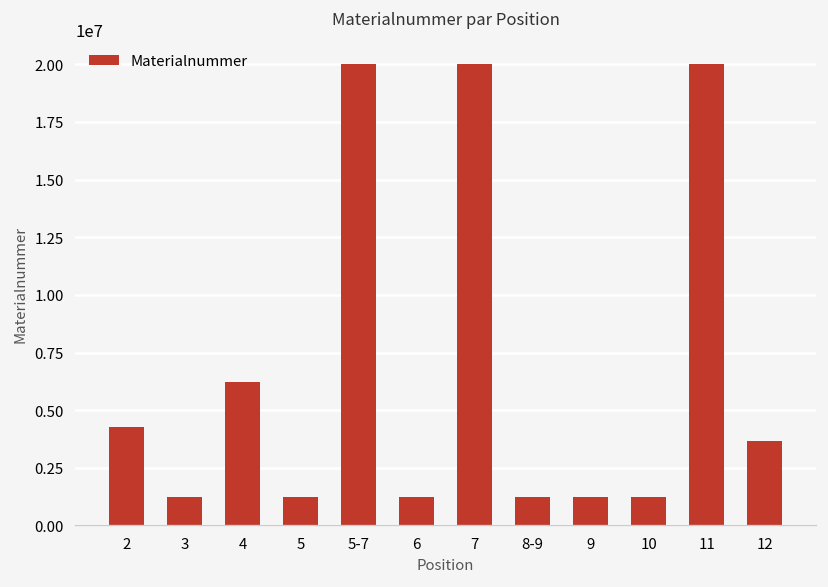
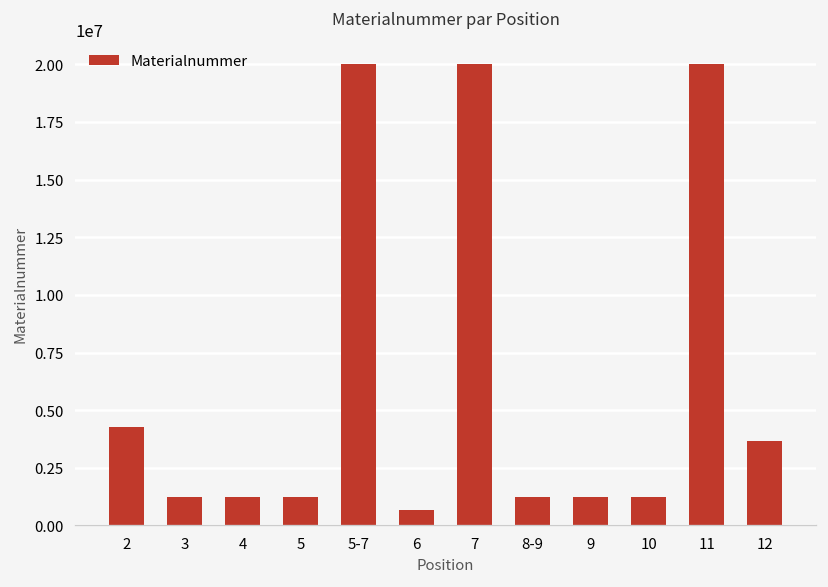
4: 6200000 -> 1200000
6: 1200000 -> 700000
